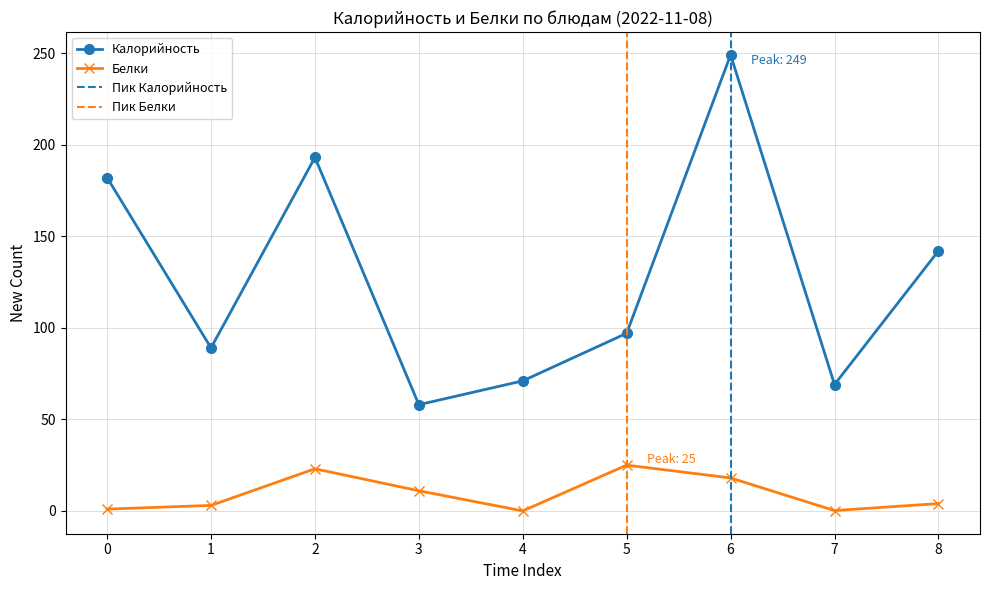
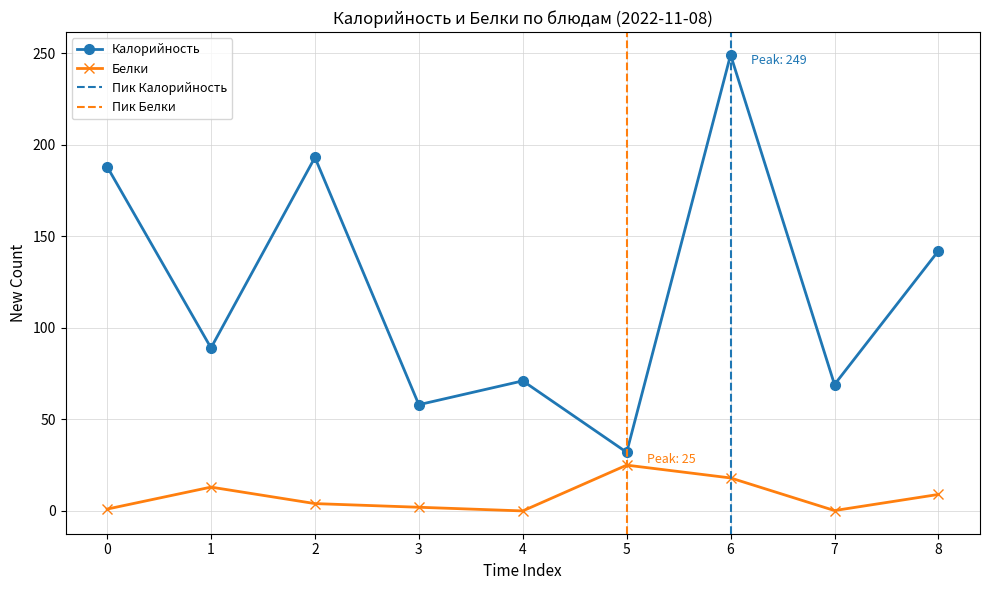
Калорийность, 0: 182 -> 188
Белки, 1: 3 -> 13
Белки, 2: 23 -> 4
Белки, 3: 11 -> 2
Калорийность, 5: 97 -> 32
Белки, 8: 4 -> 9
